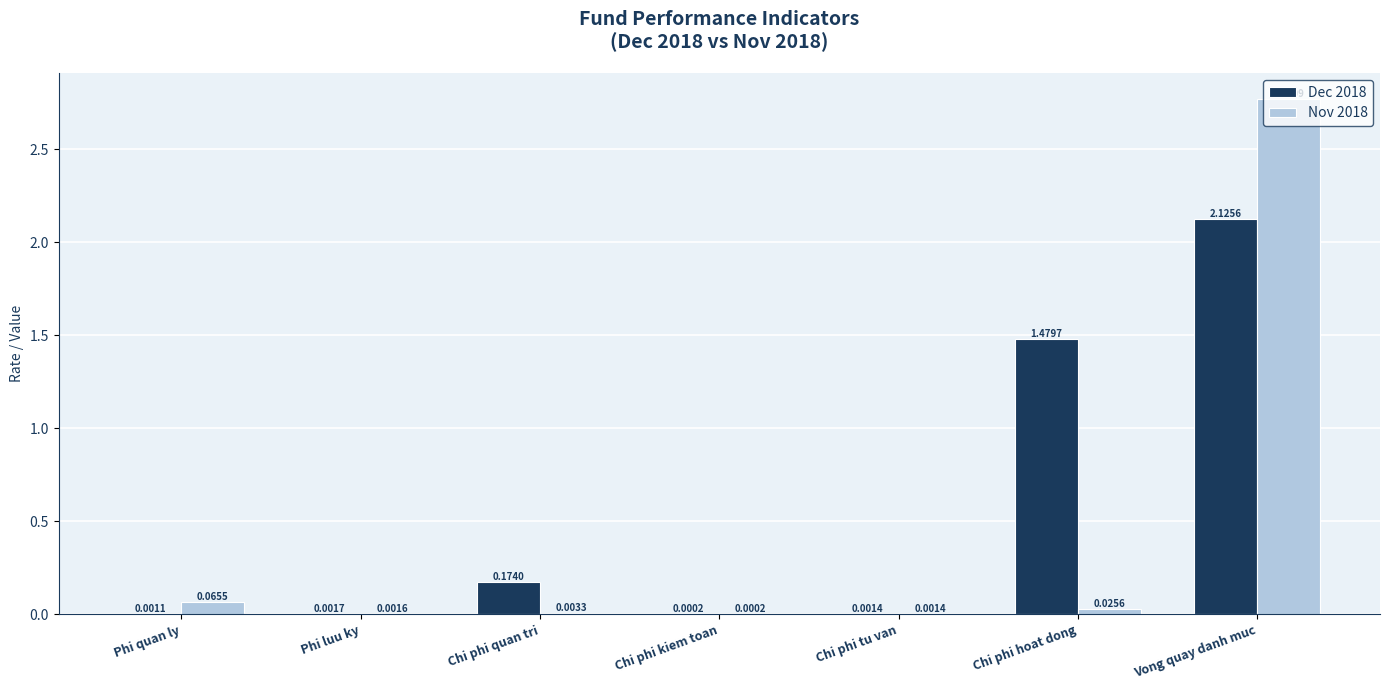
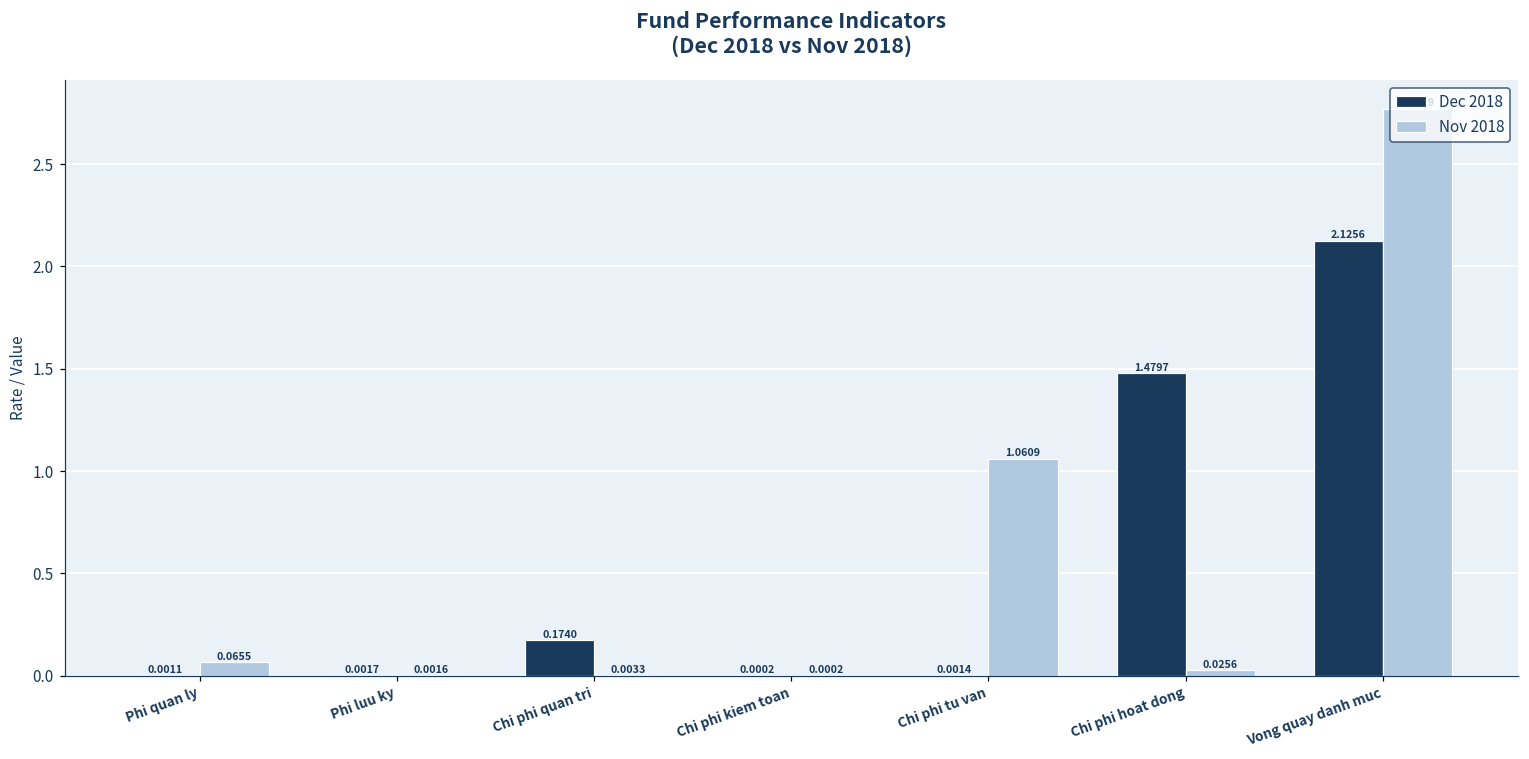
Nov 2018, Chi phi tu van: 0.0014 -> 1.0609
